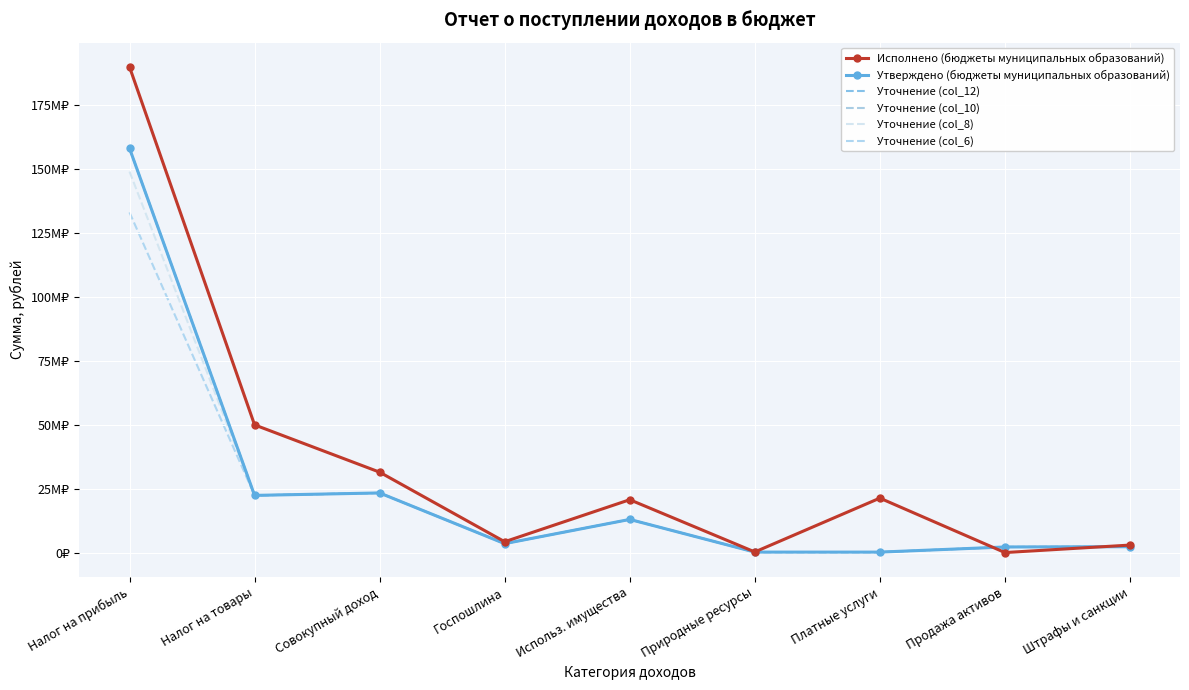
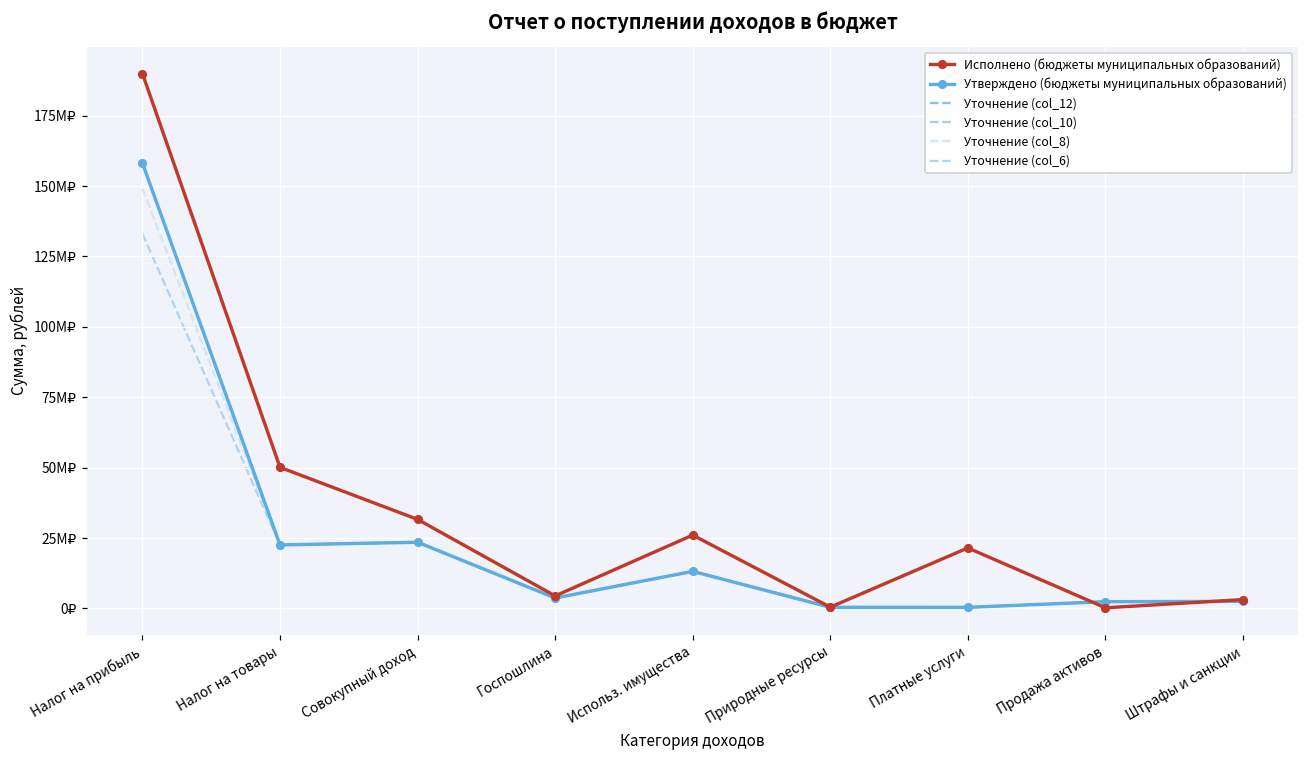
Исполнено (бюджеты муниципальных образований), Использ. имущества: 21M₽ -> 26M₽
